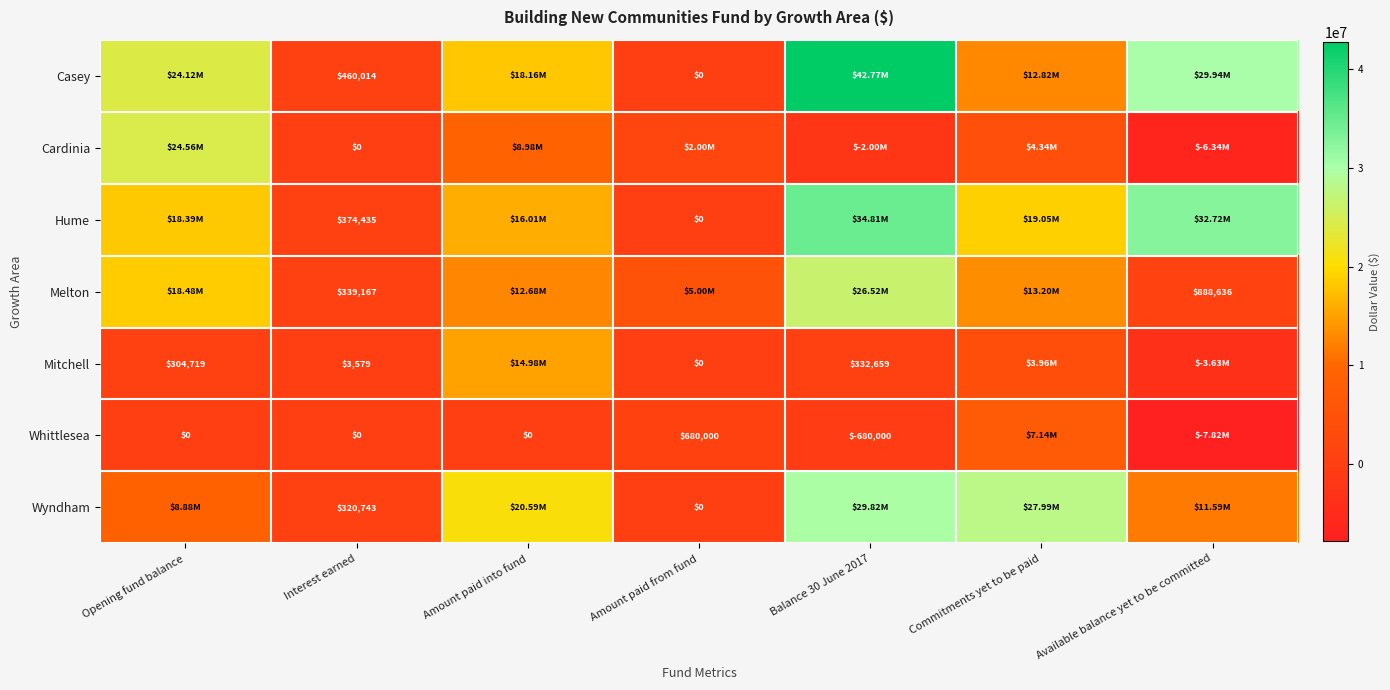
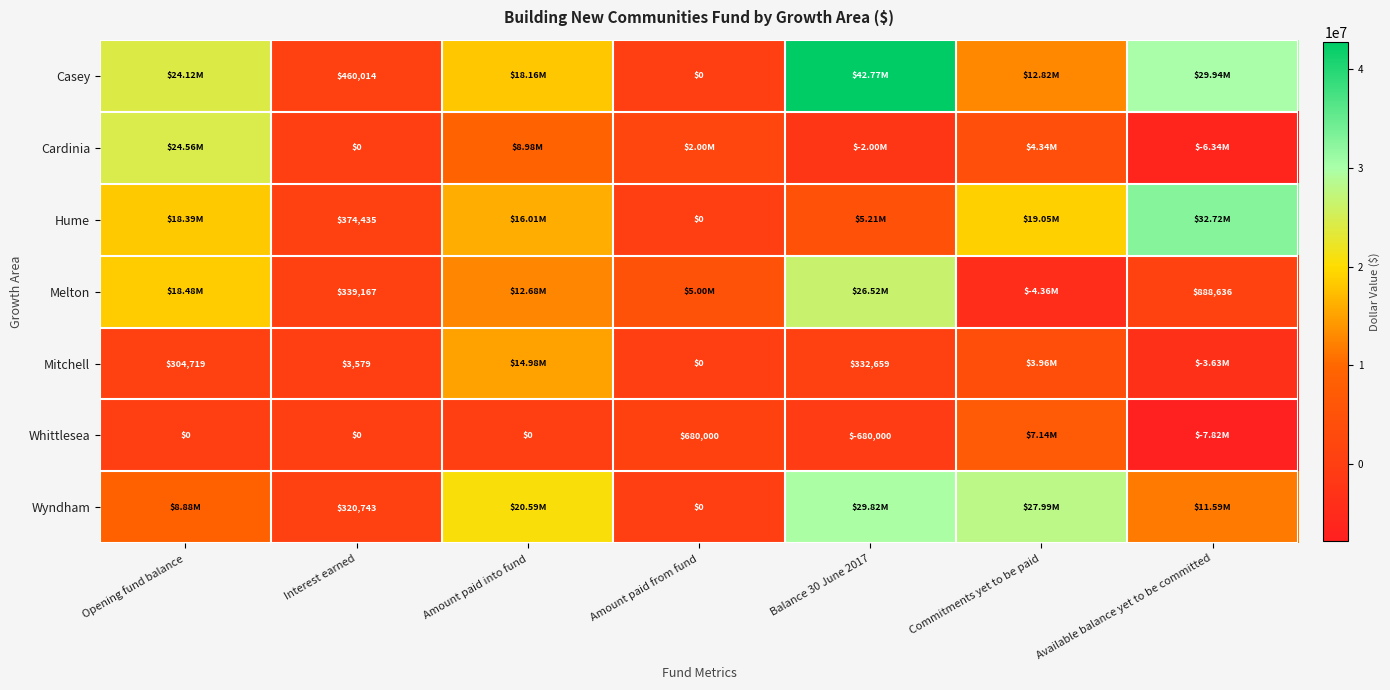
Hume, Balance 30 June 2017: $34.81M -> $5.21M
Melton, Commitments yet to be paid: $13.20M -> $-4.36M
